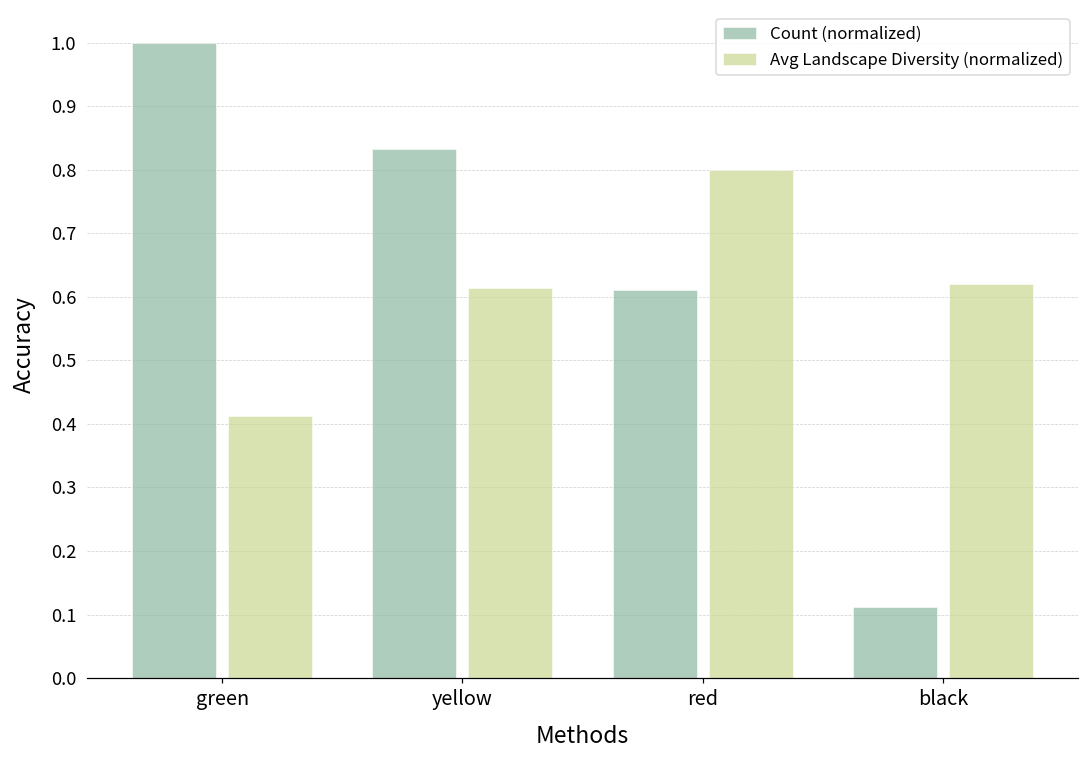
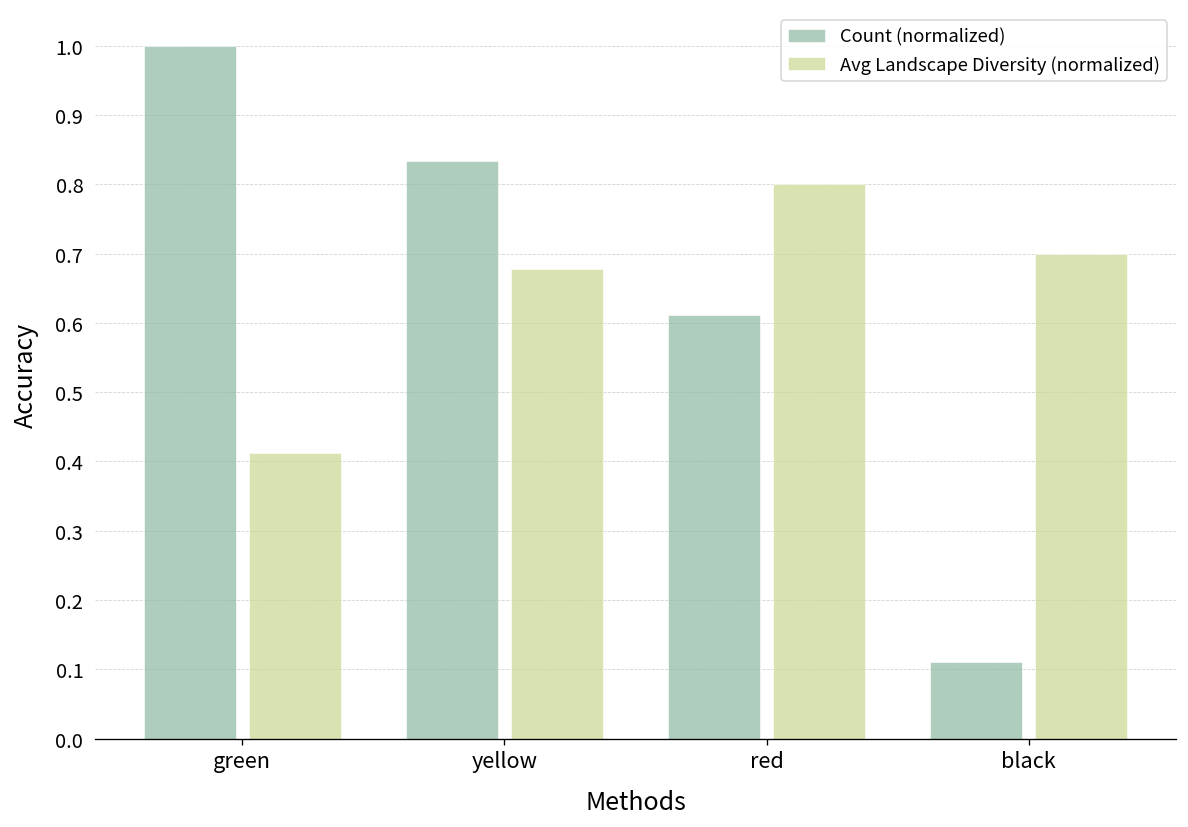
Avg Landscape Diversity (normalized), yellow: 0.61 -> 0.68
Avg Landscape Diversity (normalized), black: 0.62 -> 0.70
